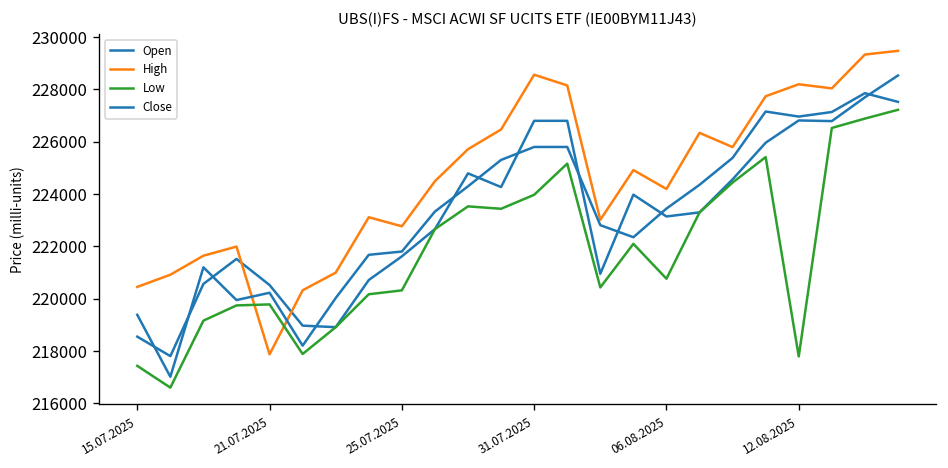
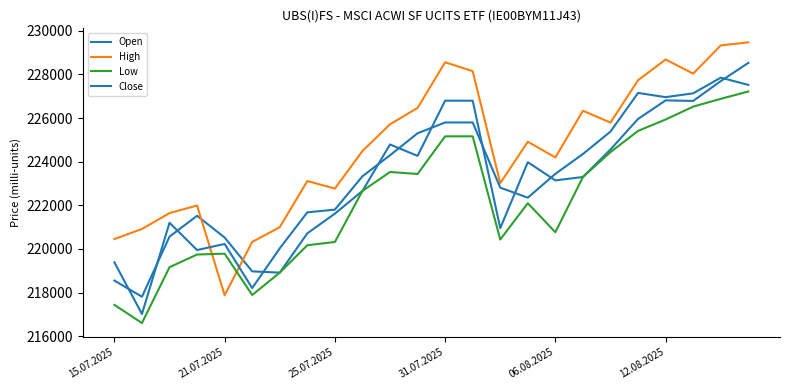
Low, 31.07.2025: 224000 -> 225200
High, 12.08.2025: 228200 -> 228700
Low, 12.08.2025: 217800 -> 225900
